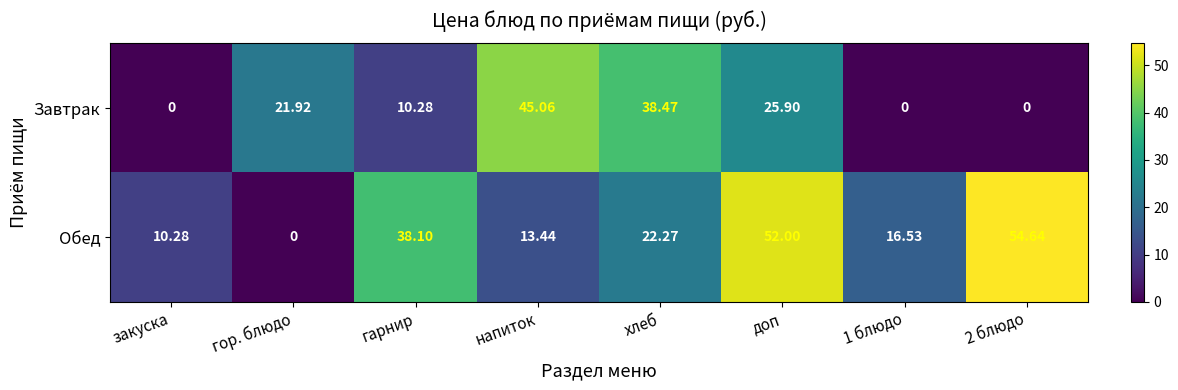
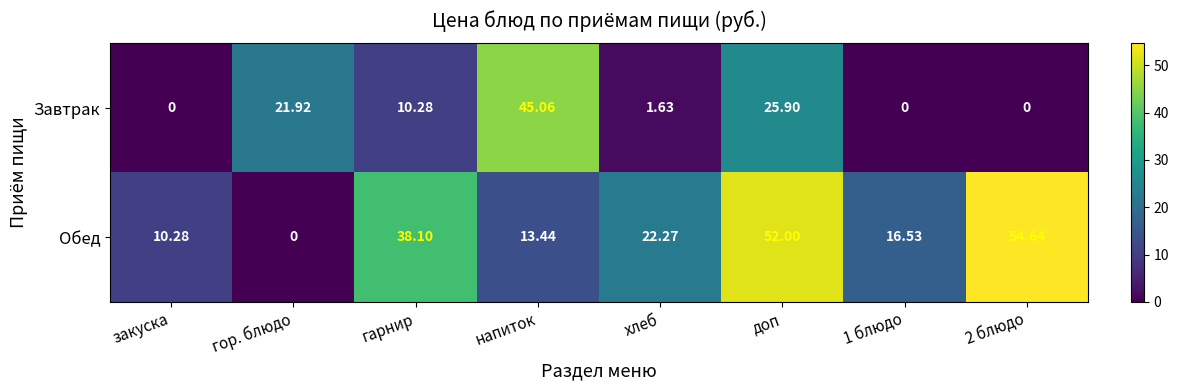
Завтрак, хлеб: 38.47 -> 1.63
